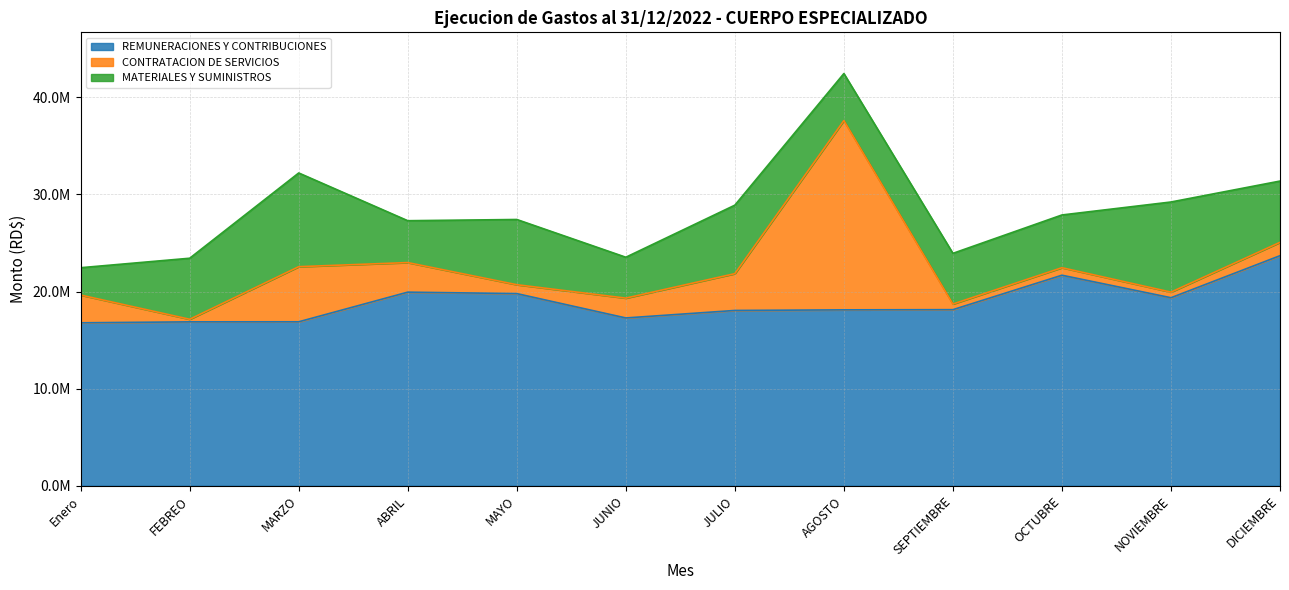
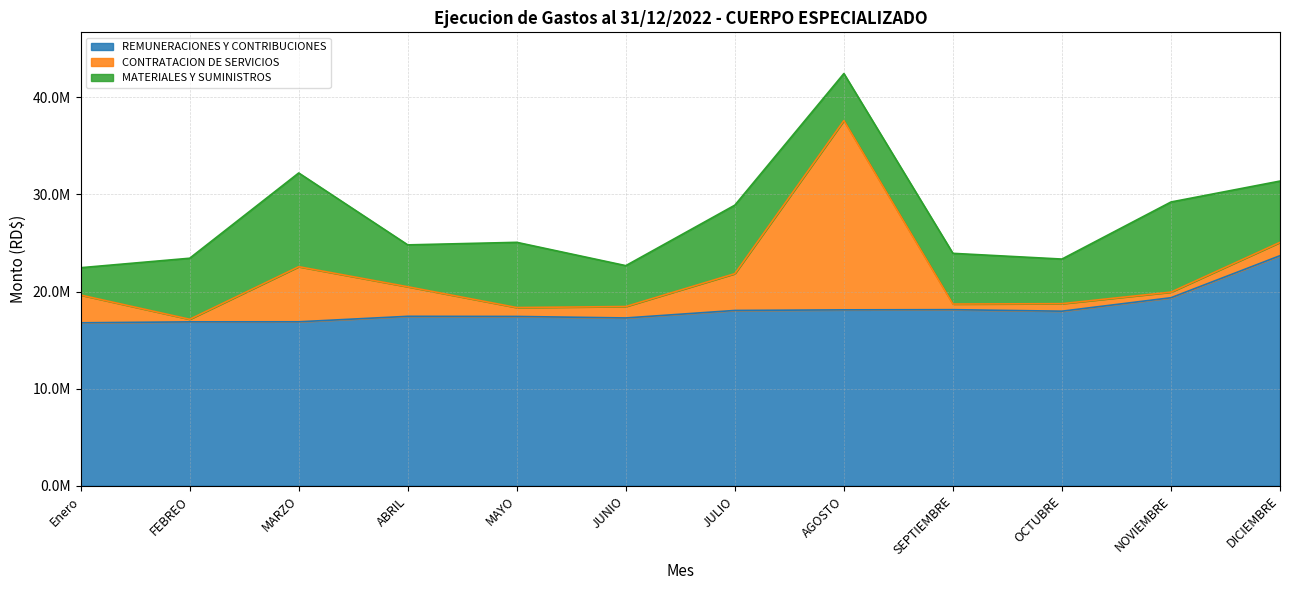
REMUNERACIONES Y CONTRIBUCIONES, ABRIL: 20000000 -> 17000000
REMUNERACIONES Y CONTRIBUCIONES, MAYO: 20000000 -> 17000000
CONTRATACION DE SERVICIOS, JUNIO: 2000000 -> 1000000
REMUNERACIONES Y CONTRIBUCIONES, OCTUBRE: 22000000 -> 18000000
MATERIALES Y SUMINISTROS, OCTUBRE: 5400000 -> 4600000
